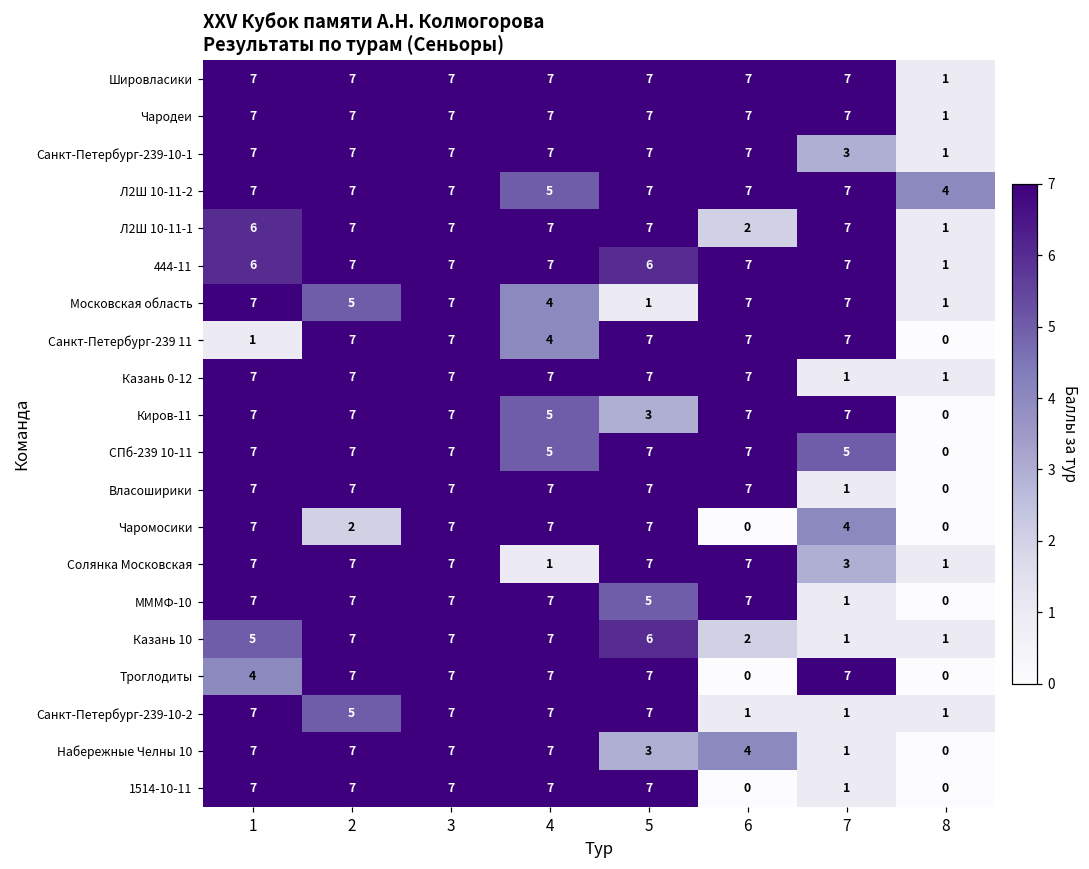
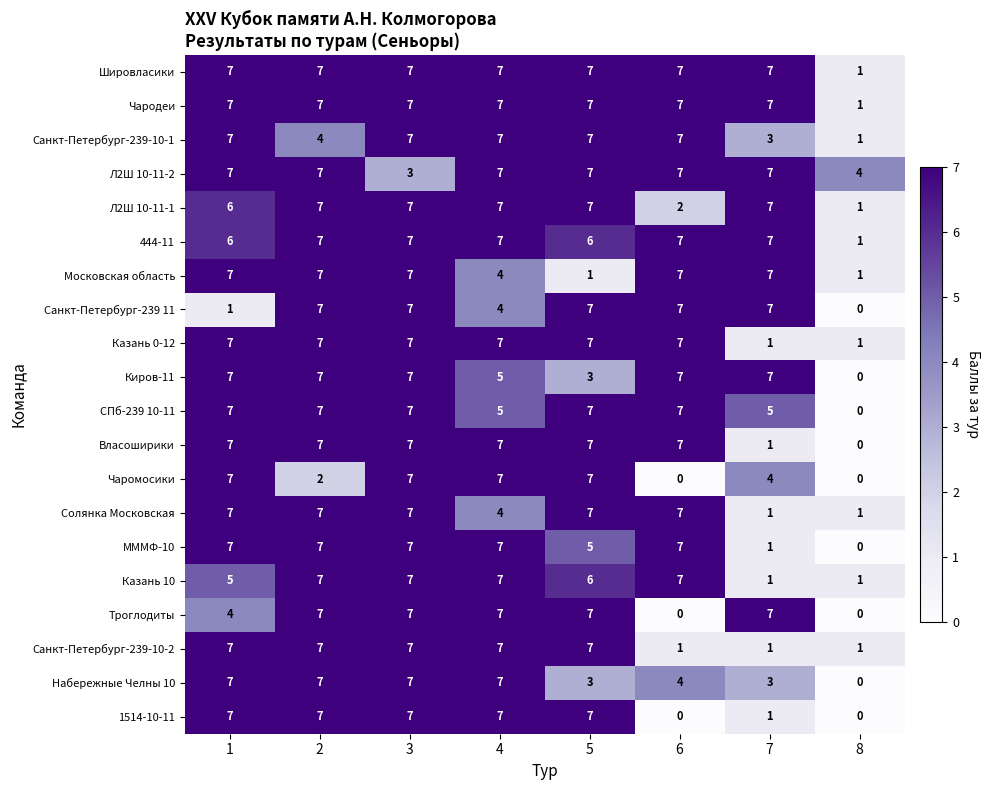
Санкт-Петербург-239-10-1, 2: 7 -> 4
Л2Ш 10-11-2, 3: 7 -> 3
Л2Ш 10-11-2, 4: 5 -> 7
Московская область, 2: 5 -> 7
Солянка Московская, 4: 1 -> 4
Солянка Московская, 7: 3 -> 1
Казань 10, 6: 2 -> 7
Санкт-Петербург-239-10-2, 2: 5 -> 7
Набережные Челны 10, 7: 1 -> 3
